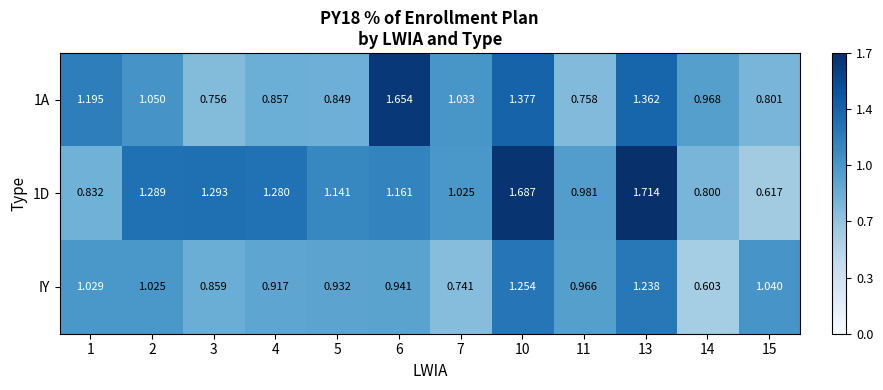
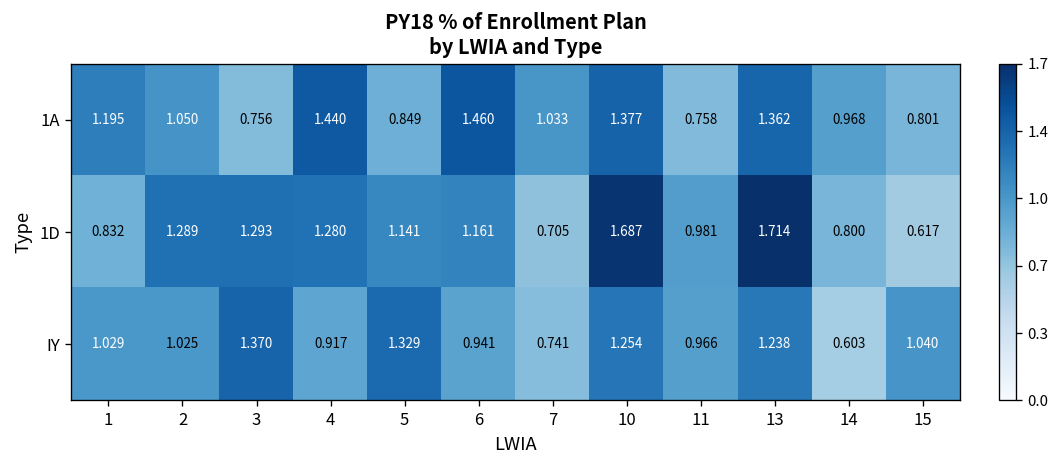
1A, 4: 0.857 -> 1.440
1A, 6: 1.654 -> 1.460
1D, 7: 1.025 -> 0.705
IY, 3: 0.859 -> 1.370
IY, 5: 0.932 -> 1.329
